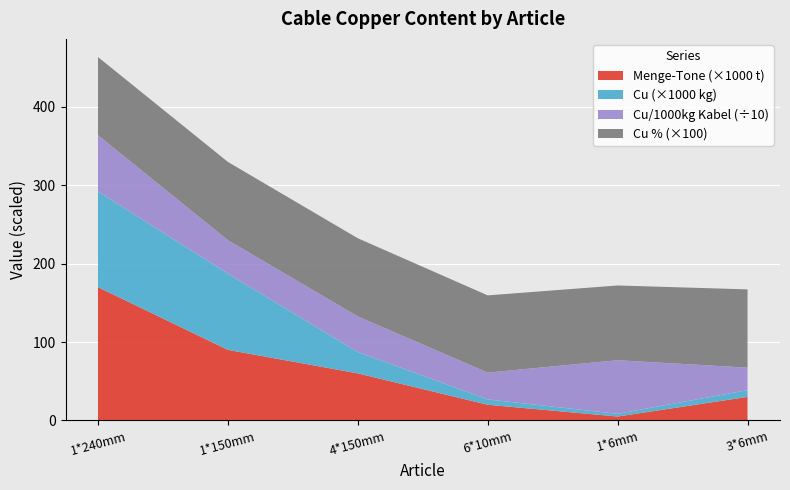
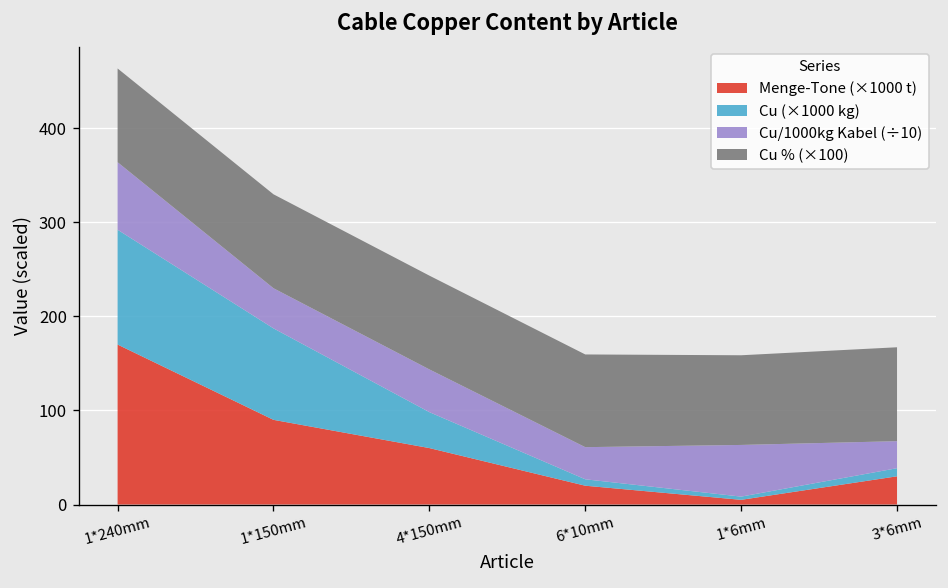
Cu (×1000 kg), 4*150mm: 30 -> 40
Cu/1000kg Kabel (÷10), 1*6mm: 70 -> 50
